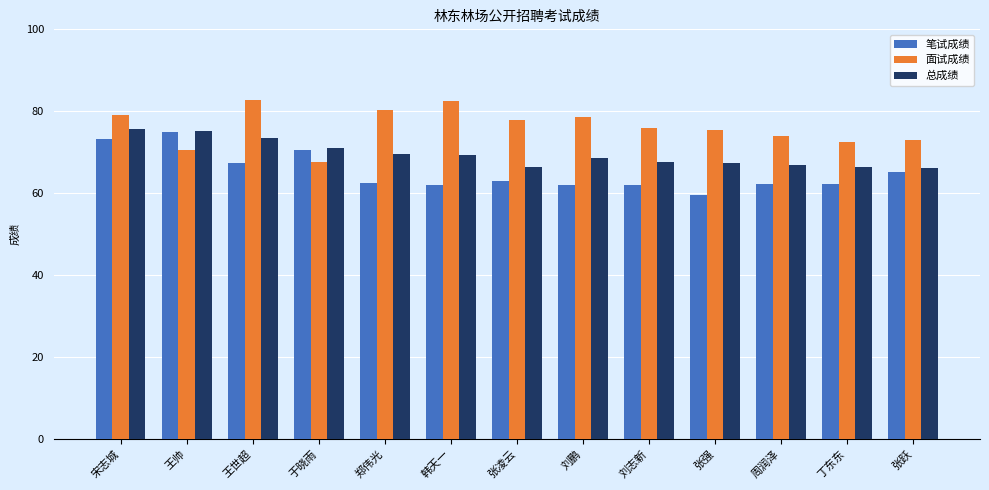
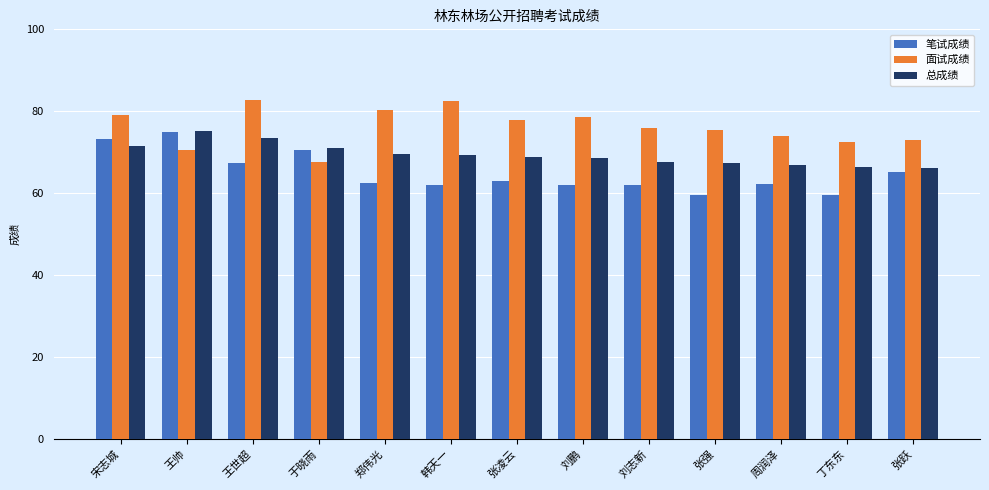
总成绩, 宋志城: 76 -> 71
总成绩, 张凌云: 66 -> 69
笔试成绩, 丁东东: 62 -> 60
